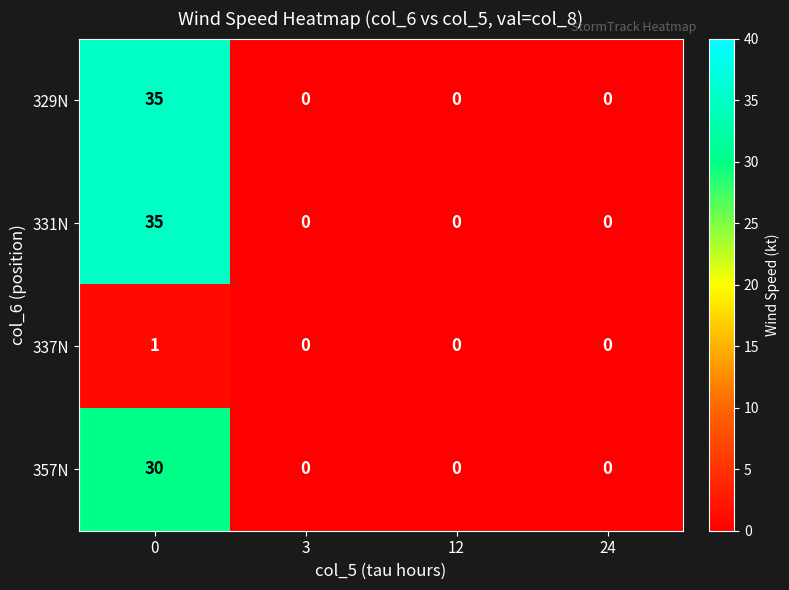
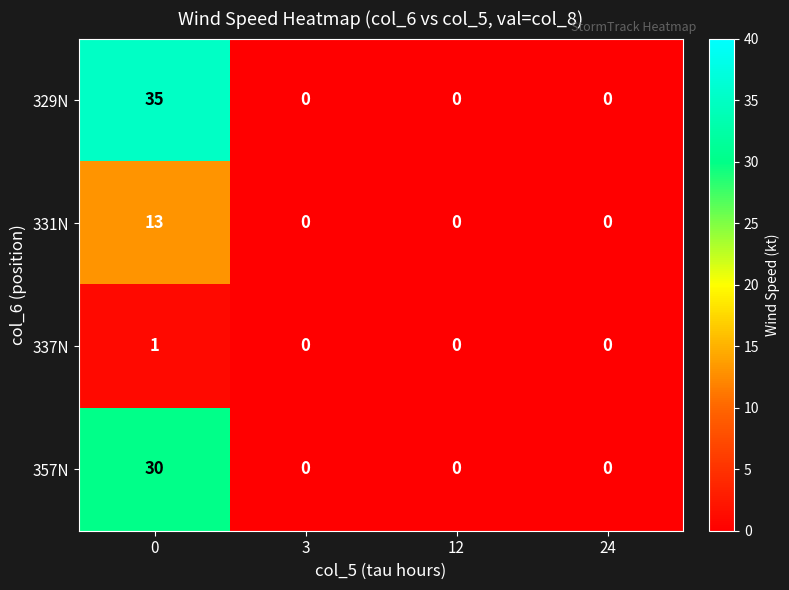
331N, 0: 35 -> 13
